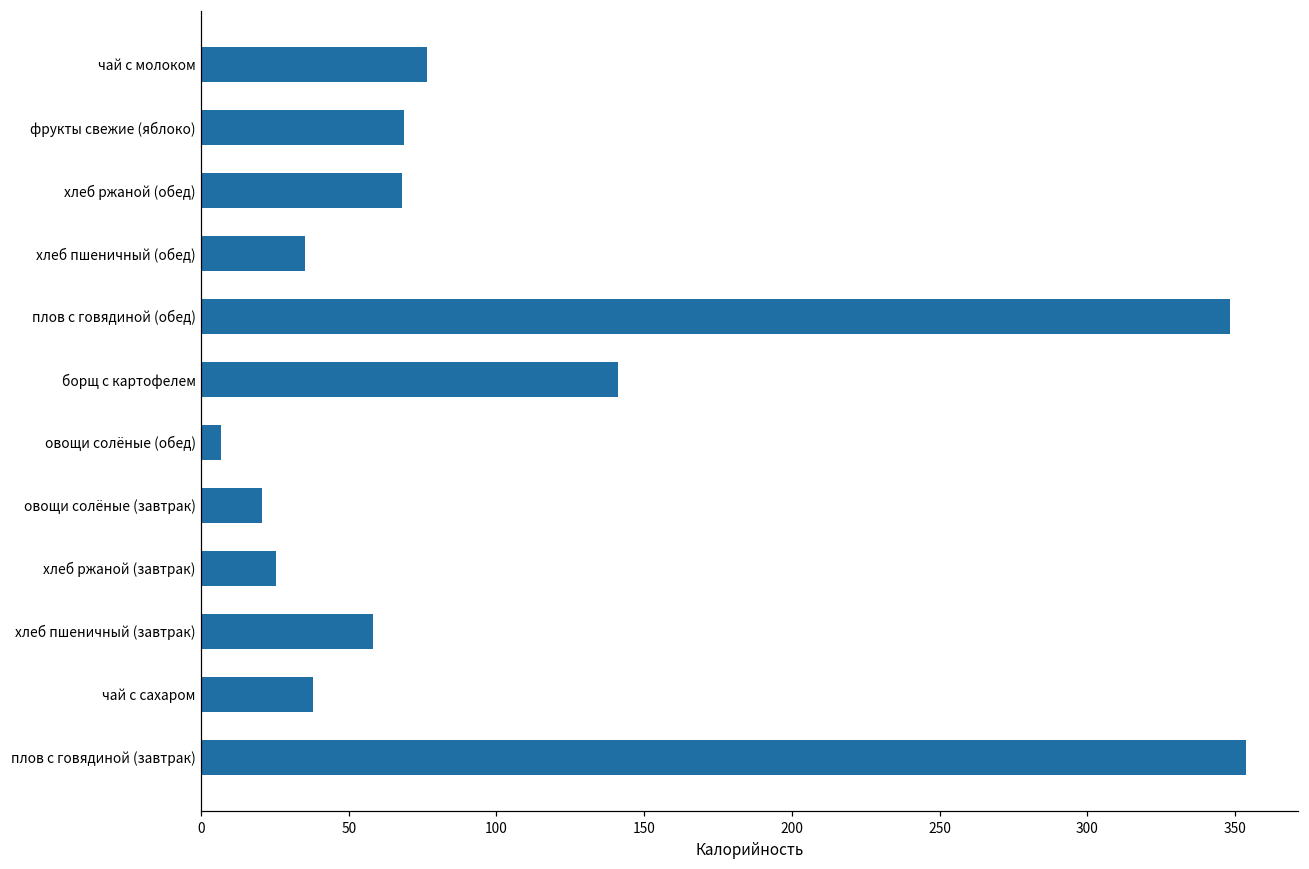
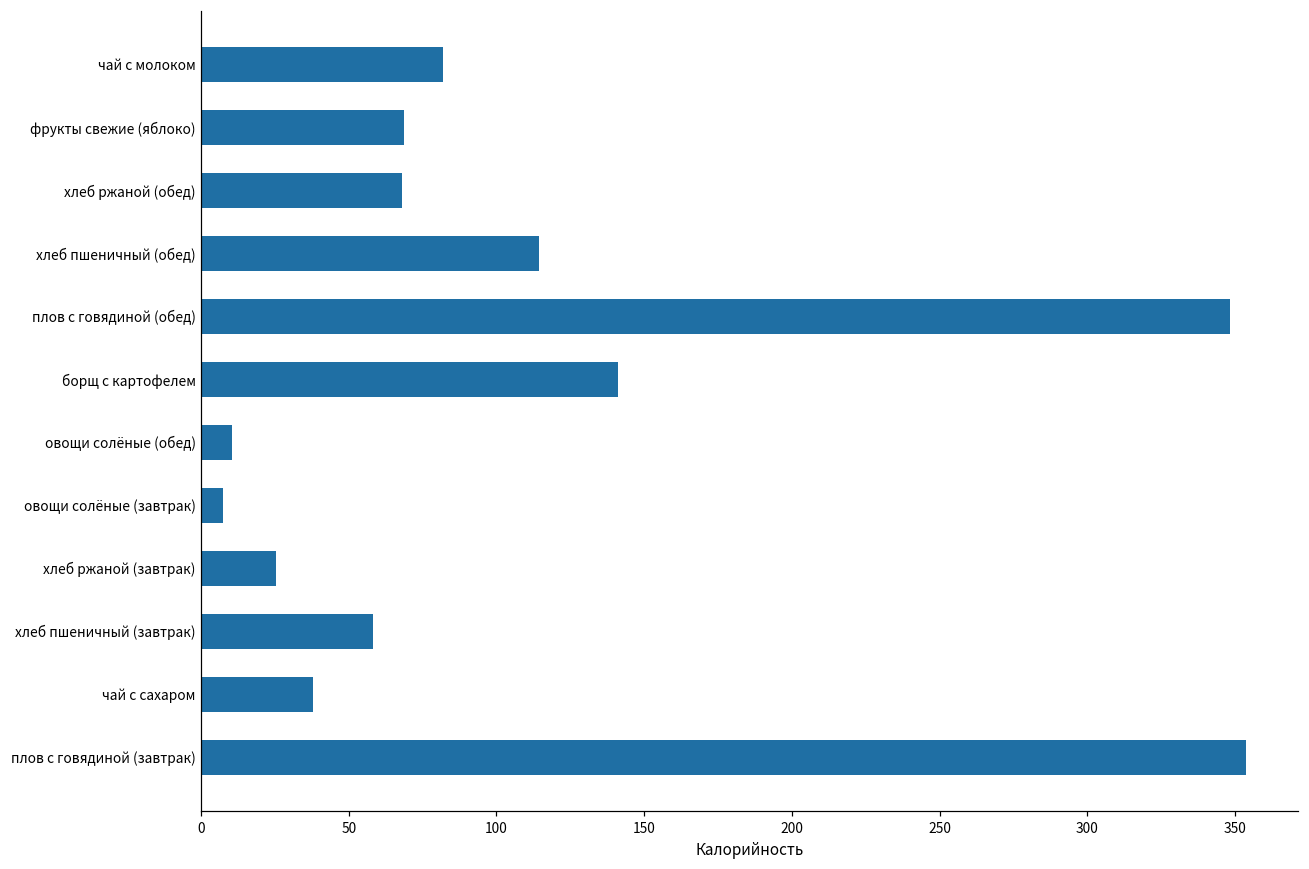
чай с молоком: 77 -> 82
хлеб пшеничный (обед): 35 -> 114
овощи солёные (обед): 7 -> 10
овощи солёные (завтрак): 21 -> 7
